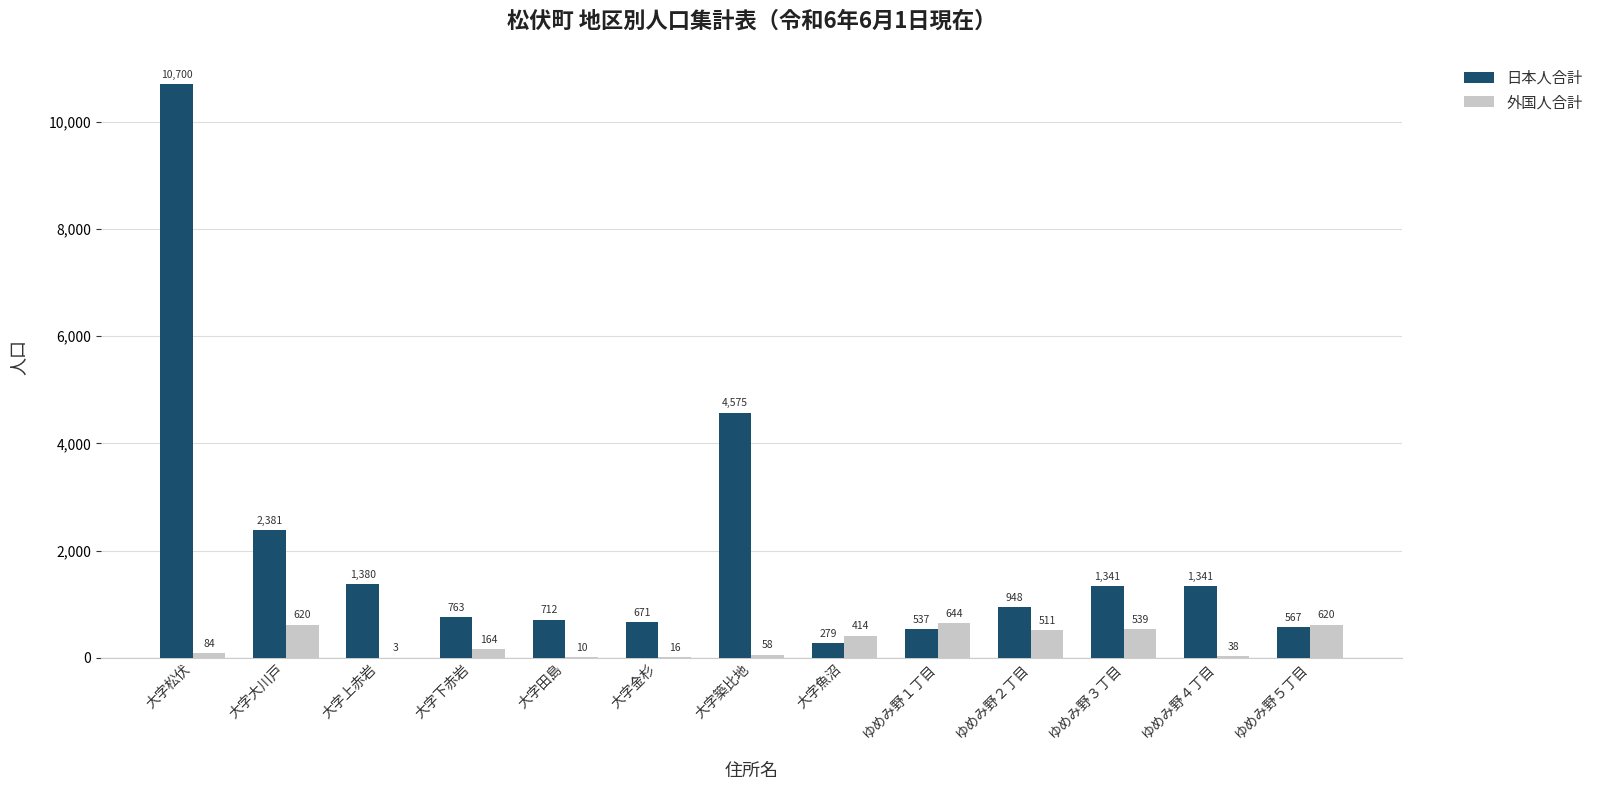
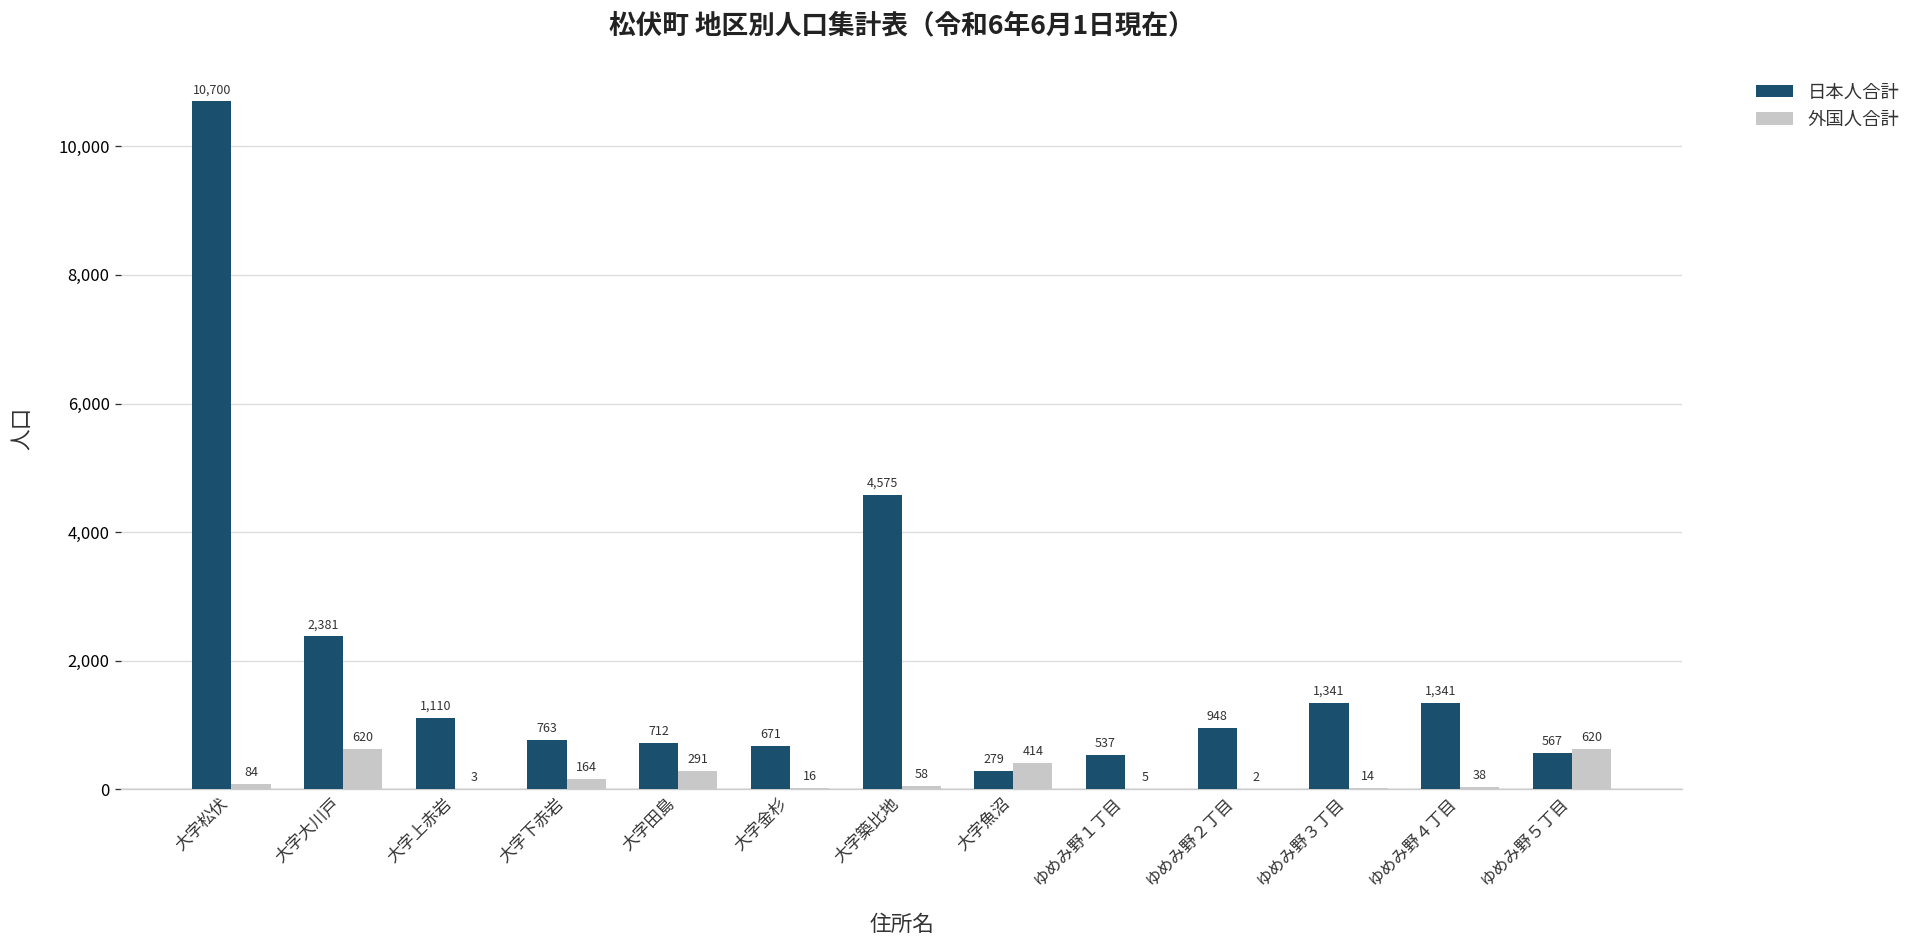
日本人合計, 大字上赤岩: 1,380 -> 1,110
外国人合計, 大字田島: 10 -> 291
外国人合計, ゆめみ野１丁目: 644 -> 5
外国人合計, ゆめみ野２丁目: 511 -> 2
外国人合計, ゆめみ野３丁目: 539 -> 14
